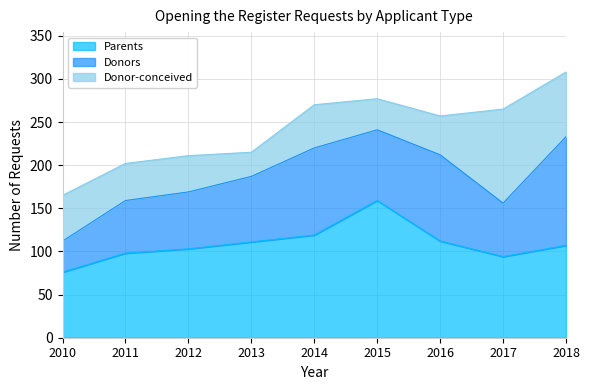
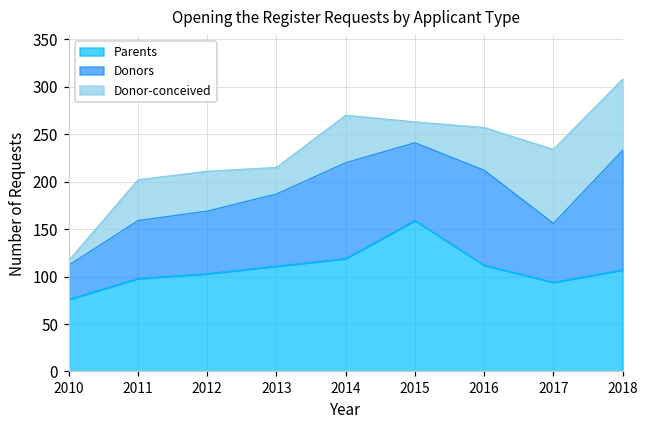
Donor-conceived, 2010: 50 -> 10
Donor-conceived, 2015: 40 -> 20
Donor-conceived, 2017: 110 -> 80
